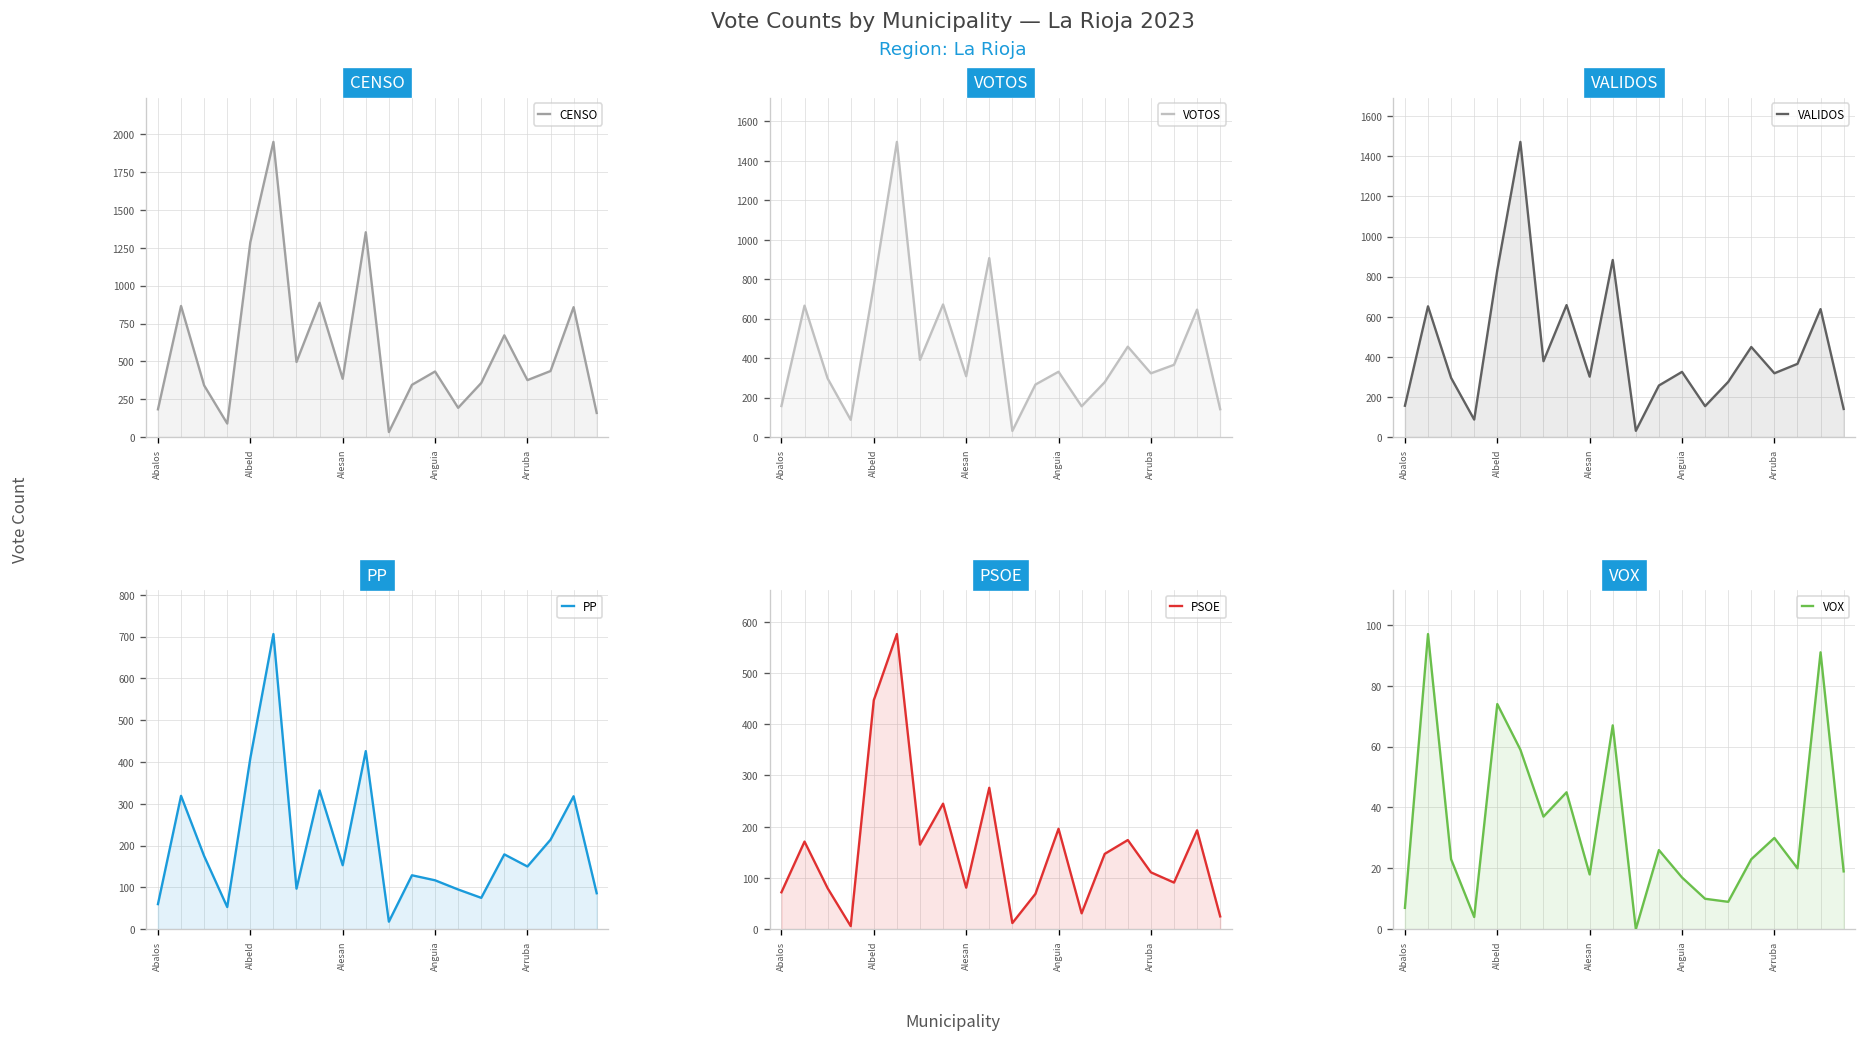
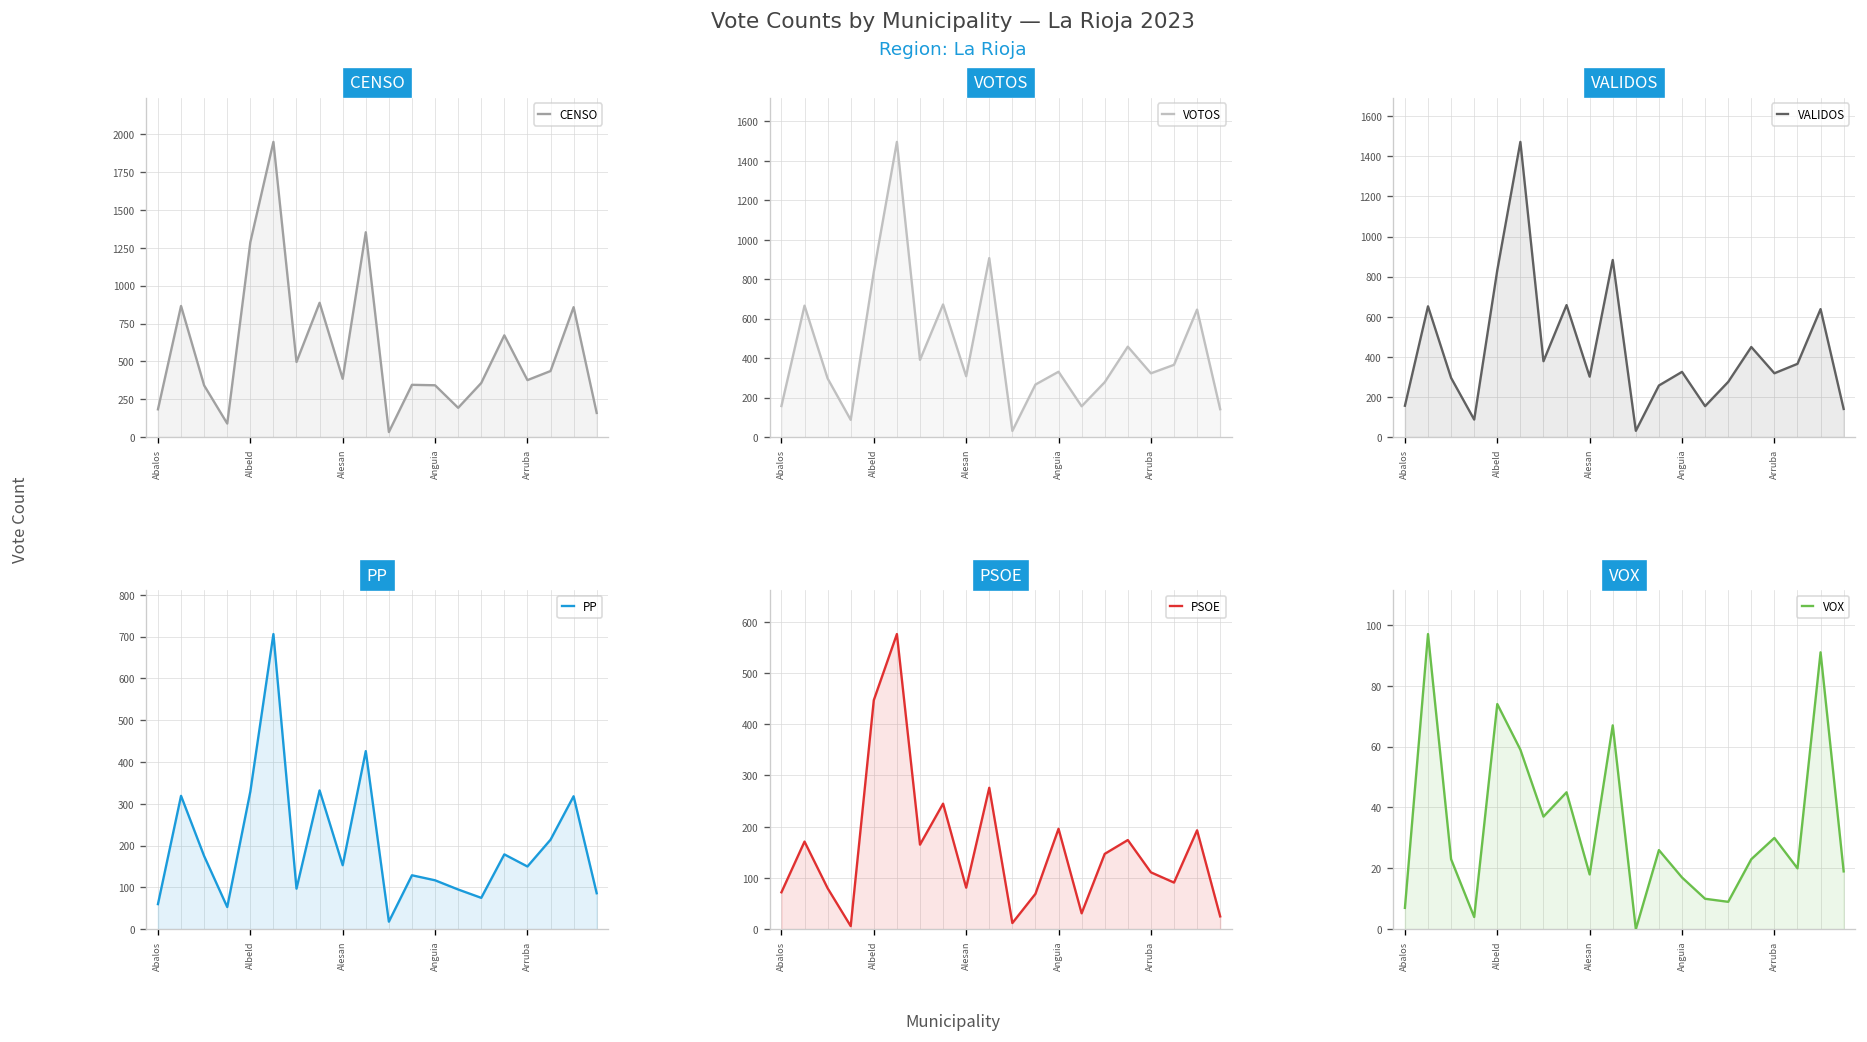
CENSO, Anguia: 430 -> 340
VOTOS, Albeld: 770 -> 840
PP, Albeld: 410 -> 330
